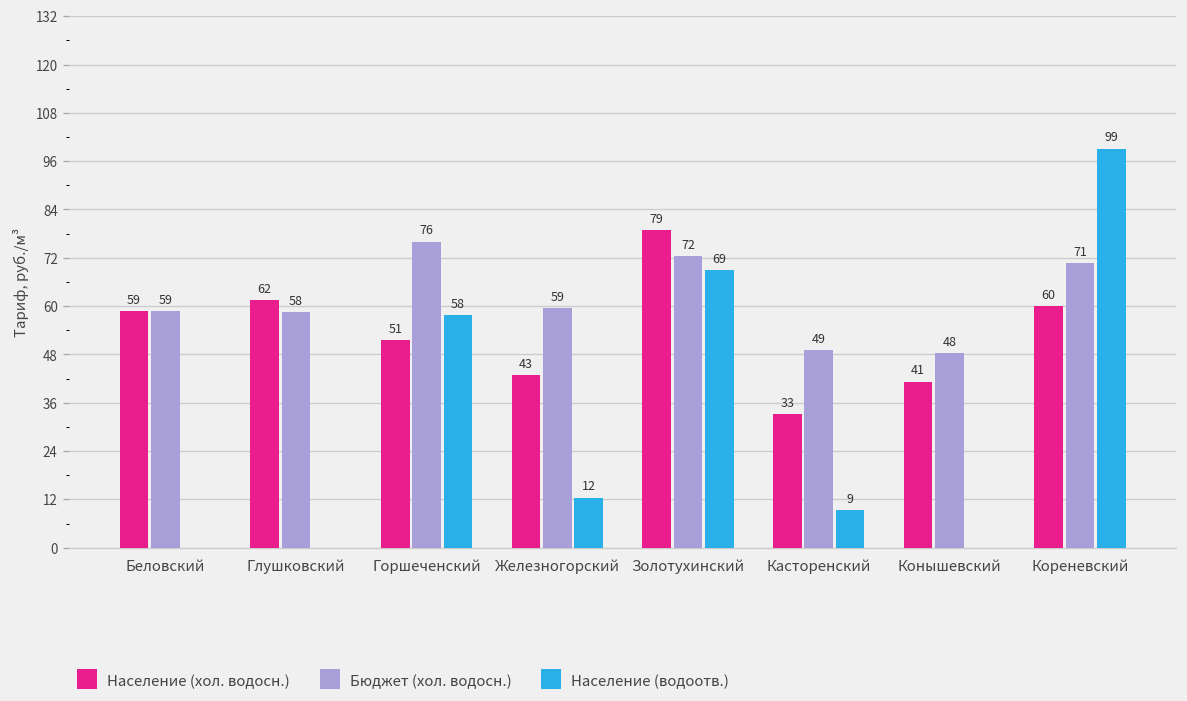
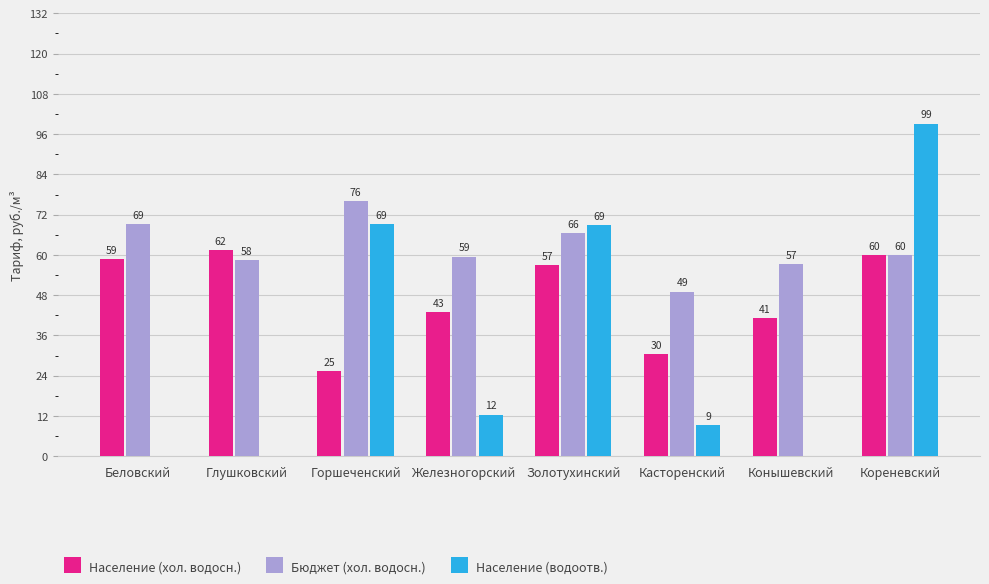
Бюджет (хол. водосн.), Беловский: 59 -> 69
Население (хол. водосн.), Горшеченский: 51 -> 25
Население (водоотв.), Горшеченский: 58 -> 69
Население (хол. водосн.), Золотухинский: 79 -> 57
Бюджет (хол. водосн.), Золотухинский: 72 -> 66
Население (хол. водосн.), Касторенский: 33 -> 30
Бюджет (хол. водосн.), Конышевский: 48 -> 57
Бюджет (хол. водосн.), Кореневский: 71 -> 60
